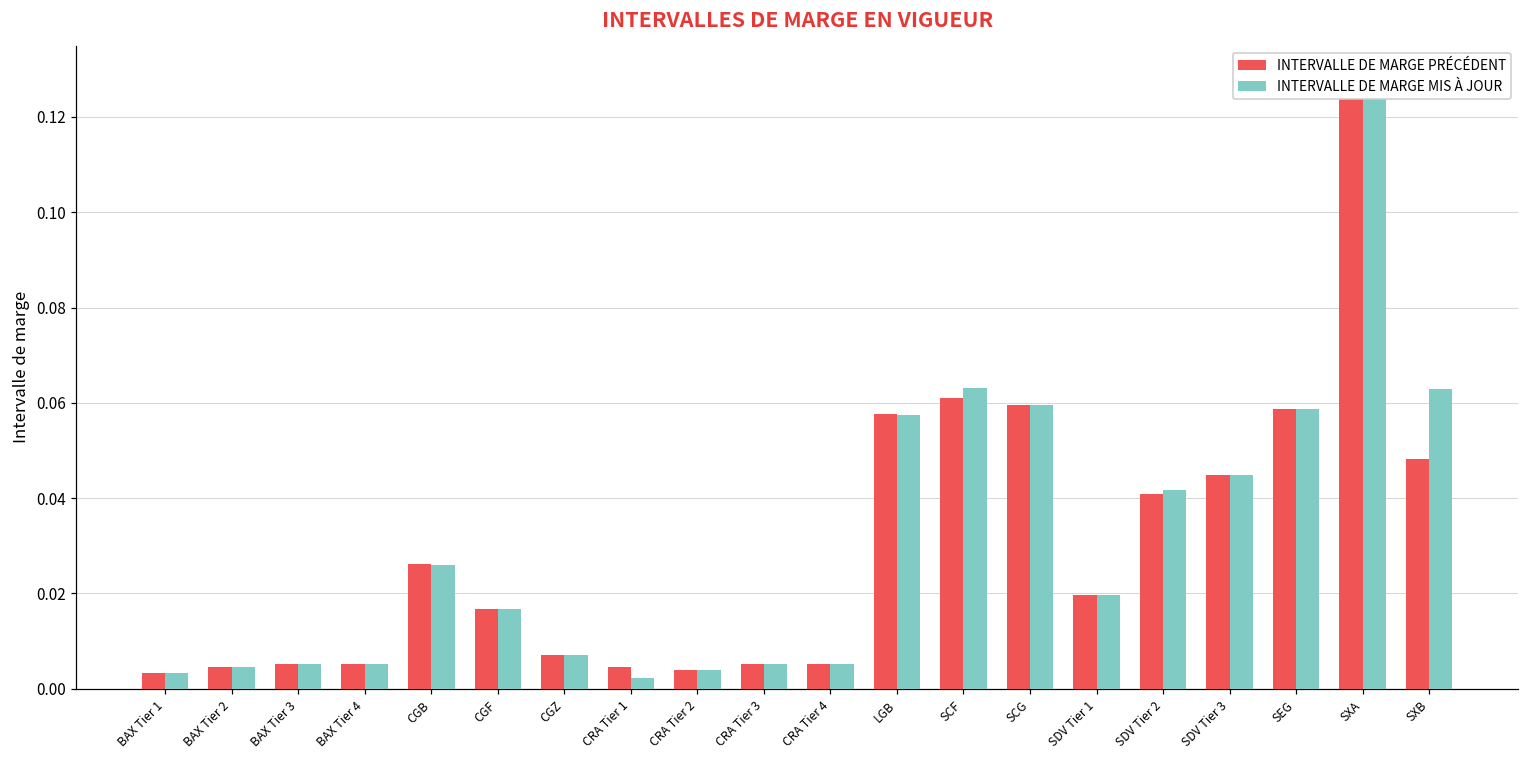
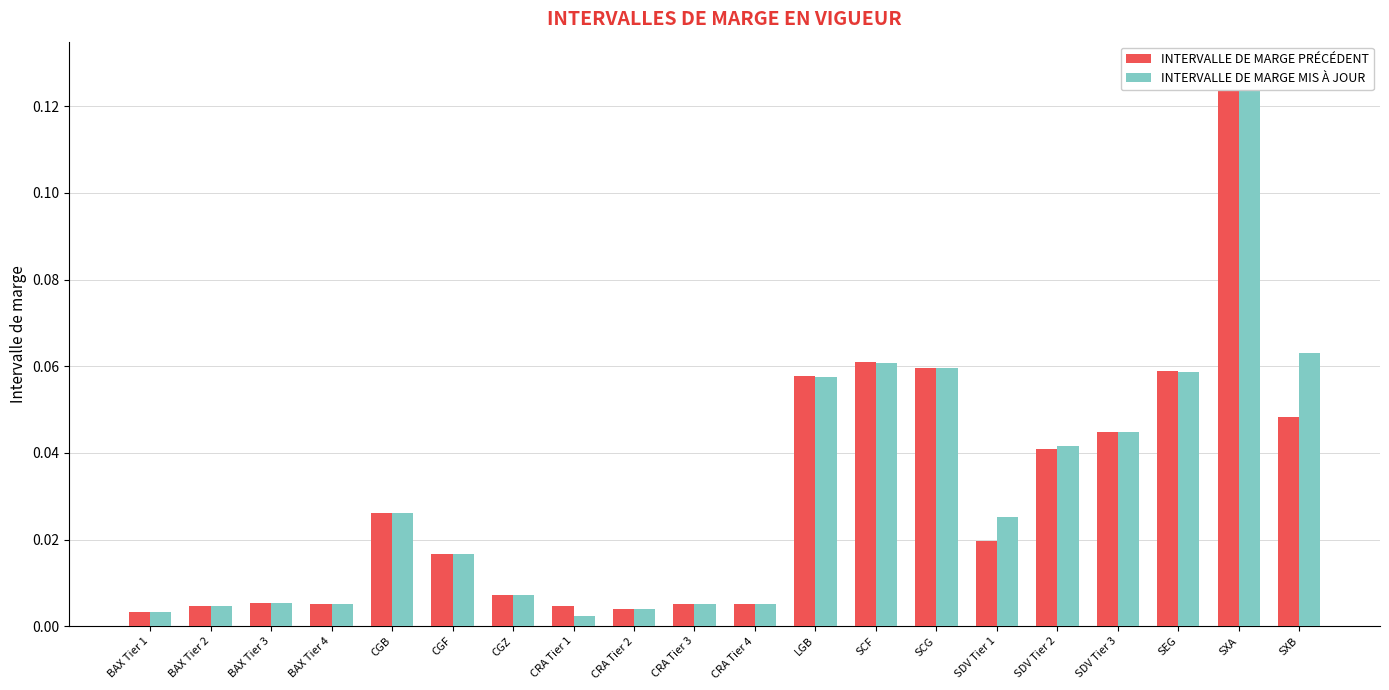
INTERVALLE DE MARGE MIS À JOUR, SCF: 0.063 -> 0.061
INTERVALLE DE MARGE MIS À JOUR, SDV Tier 1: 0.020 -> 0.025
